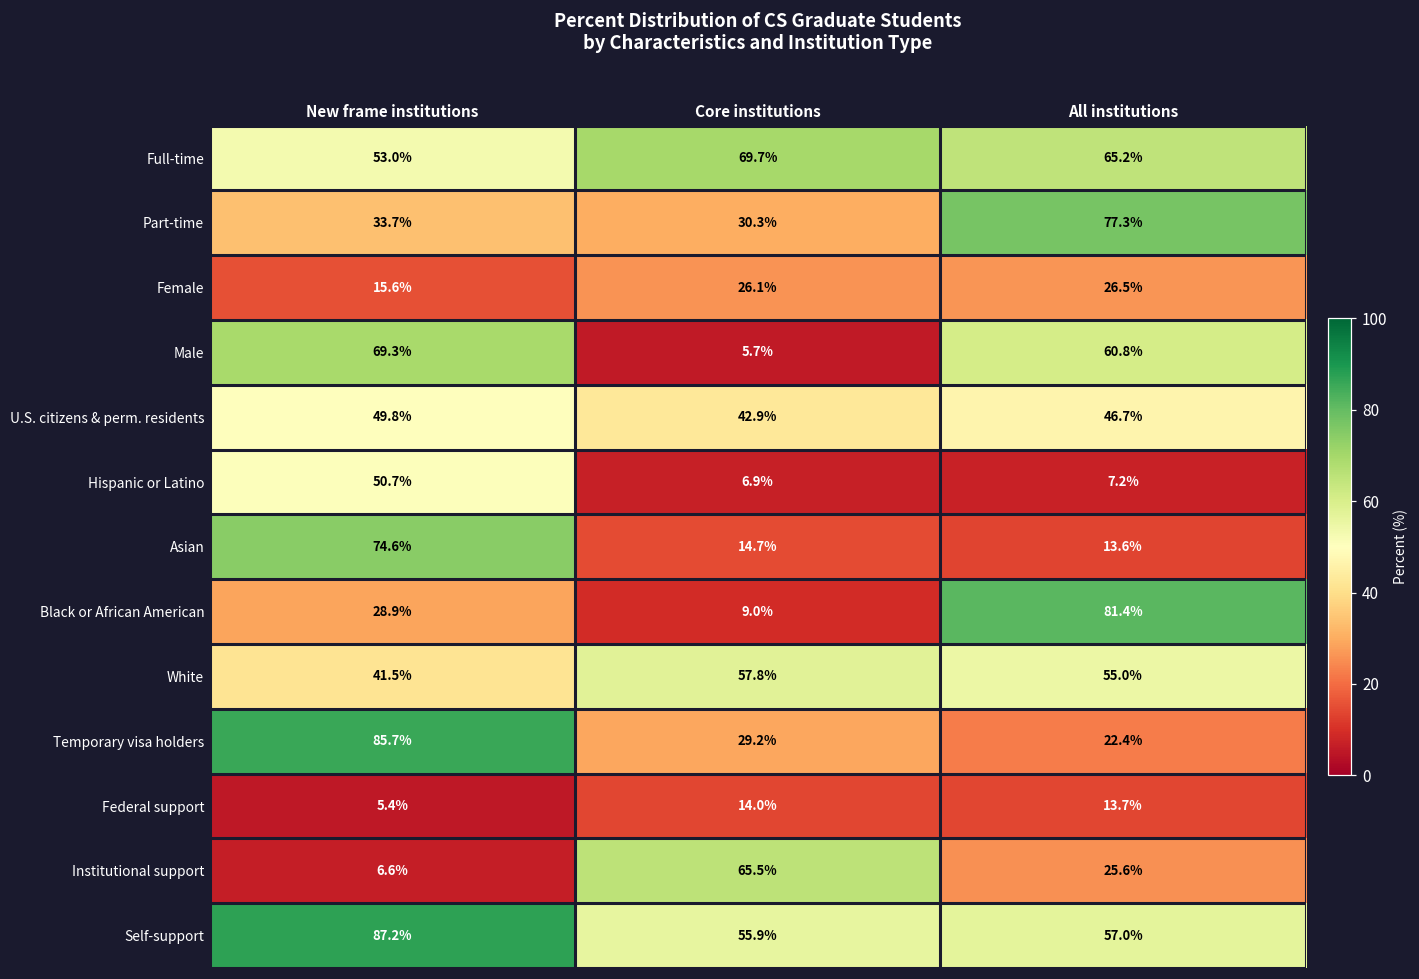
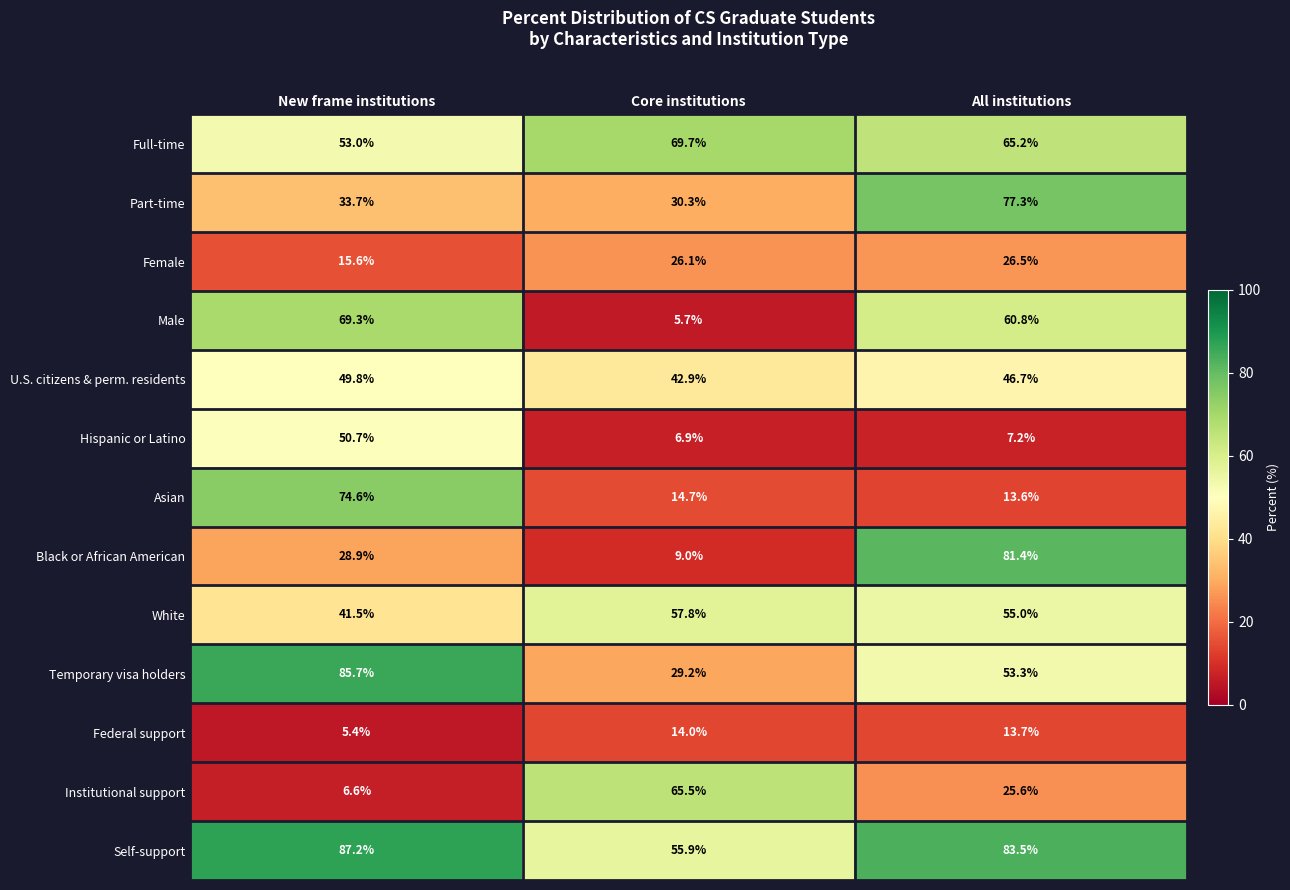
Temporary visa holders, All institutions: 22.4% -> 53.3%
Self-support, All institutions: 57.0% -> 83.5%
